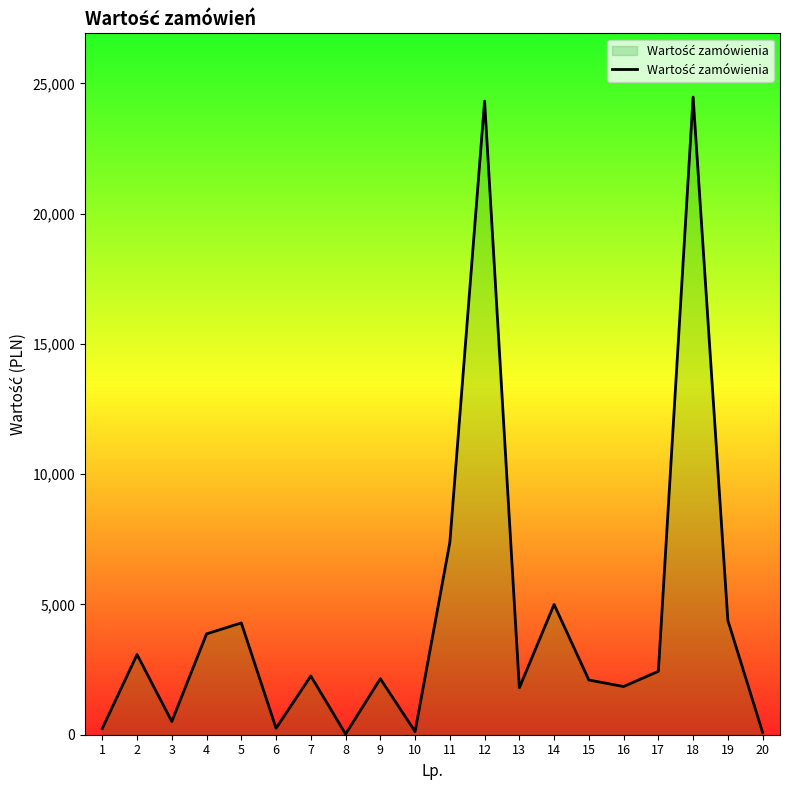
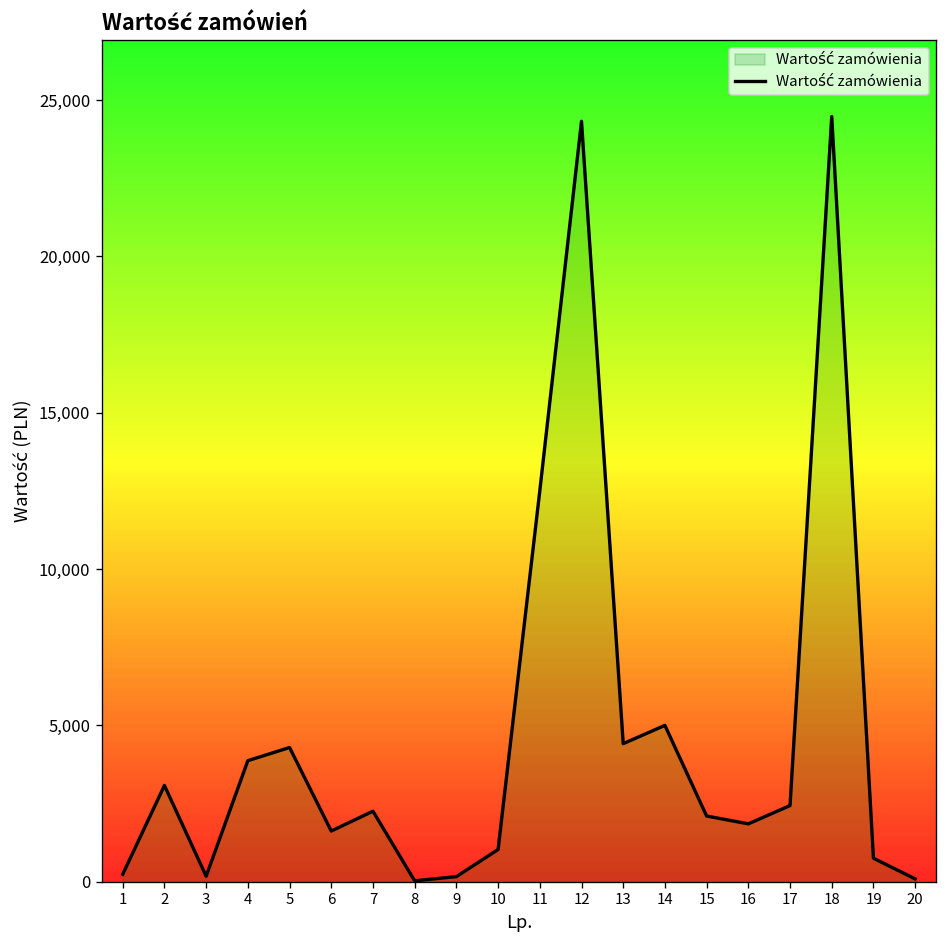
3: 500 -> 200
6: 200 -> 1,600
9: 2,100 -> 200
10: 100 -> 1,000
11: 7,400 -> 12,500
13: 1,800 -> 4,400
19: 4,400 -> 800
